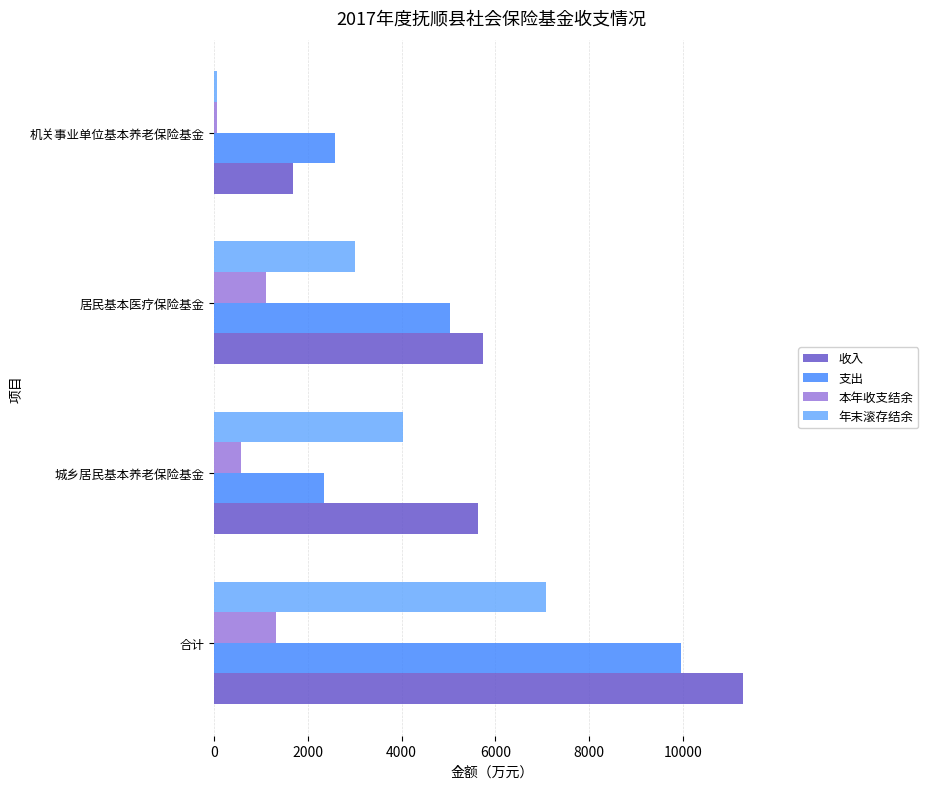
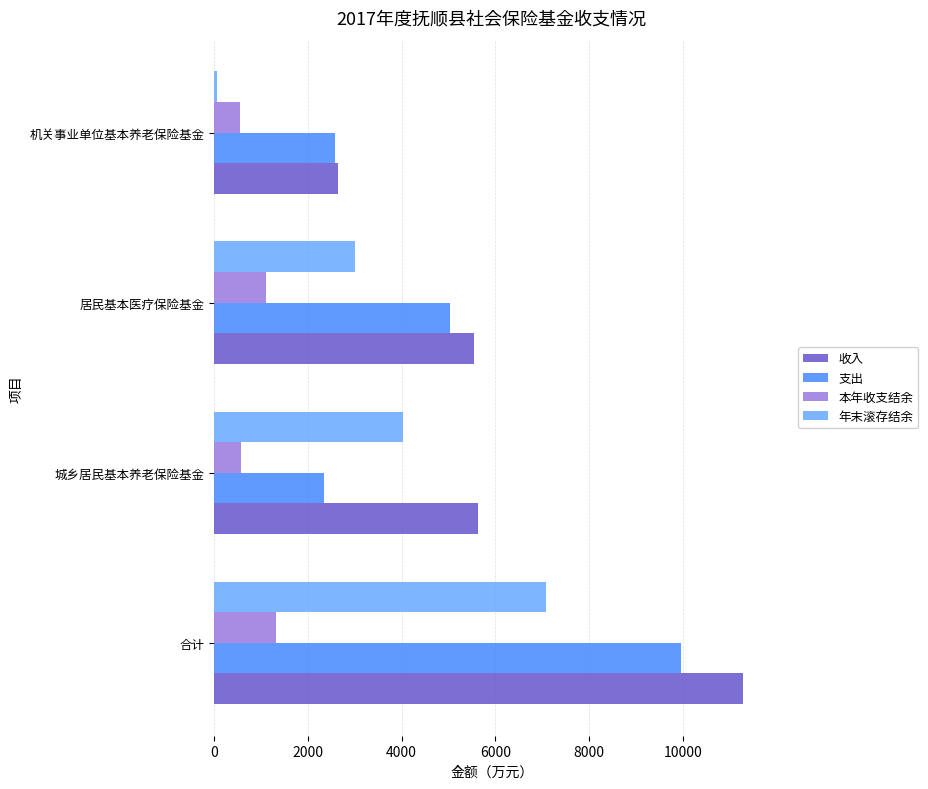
本年收支结余, 机关事业单位基本养老保险基金: 100 -> 600
收入, 机关事业单位基本养老保险基金: 1700 -> 2600
收入, 居民基本医疗保险基金: 5700 -> 5600
